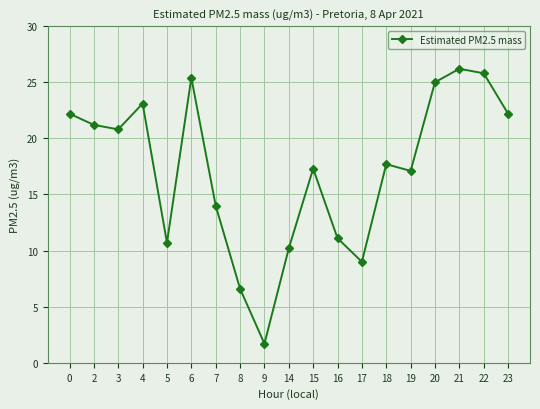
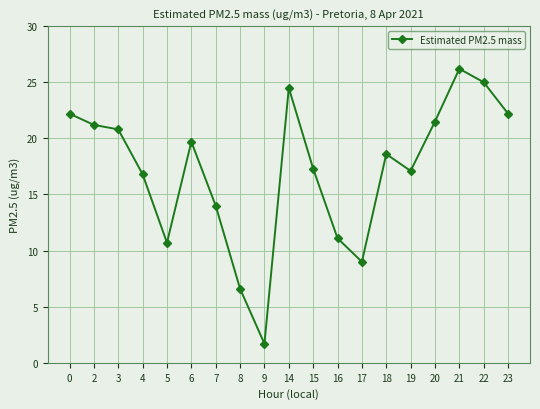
4: 23.1 -> 16.8
6: 25.4 -> 19.7
14: 10.2 -> 24.5
18: 17.7 -> 18.6
20: 25.0 -> 21.5
22: 25.8 -> 25.0
